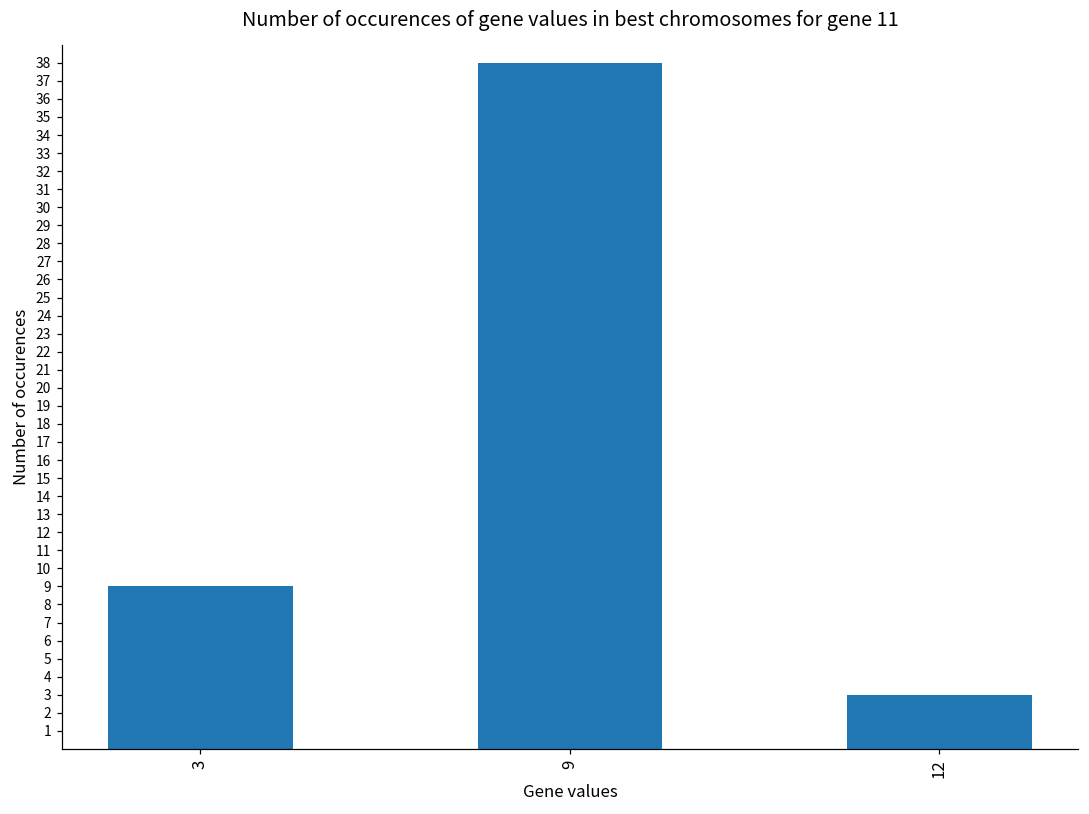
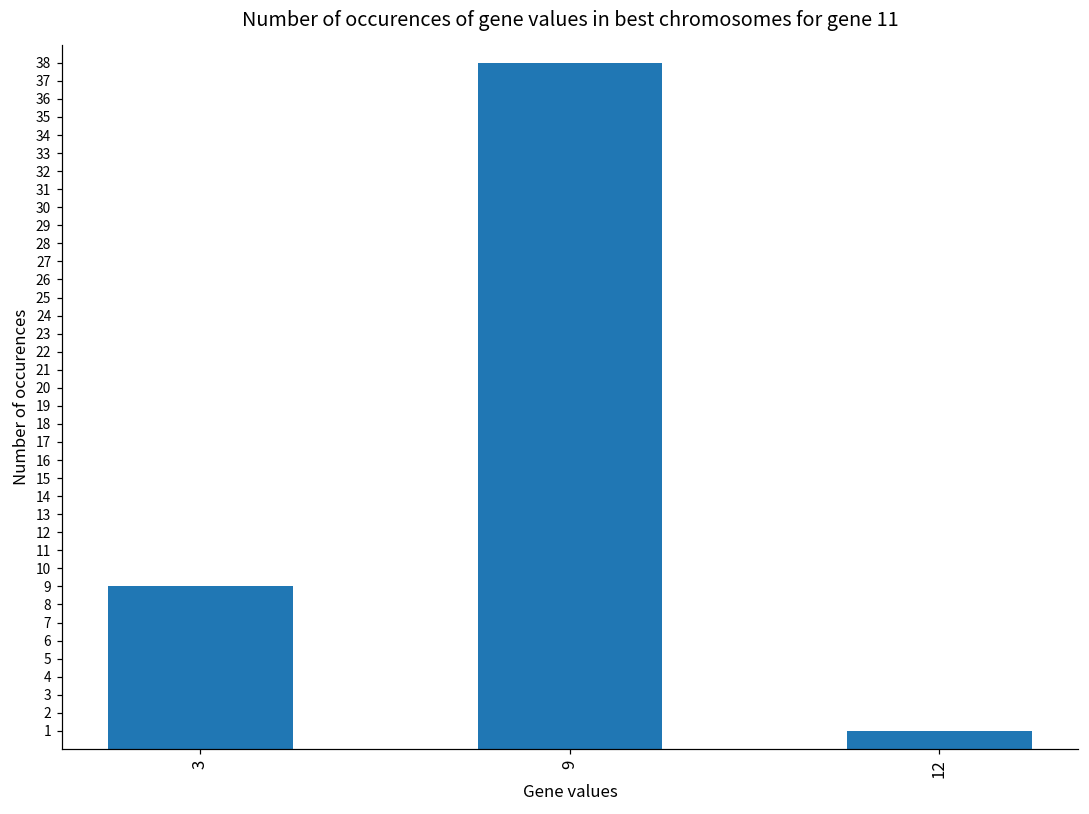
12: 3 -> 1
